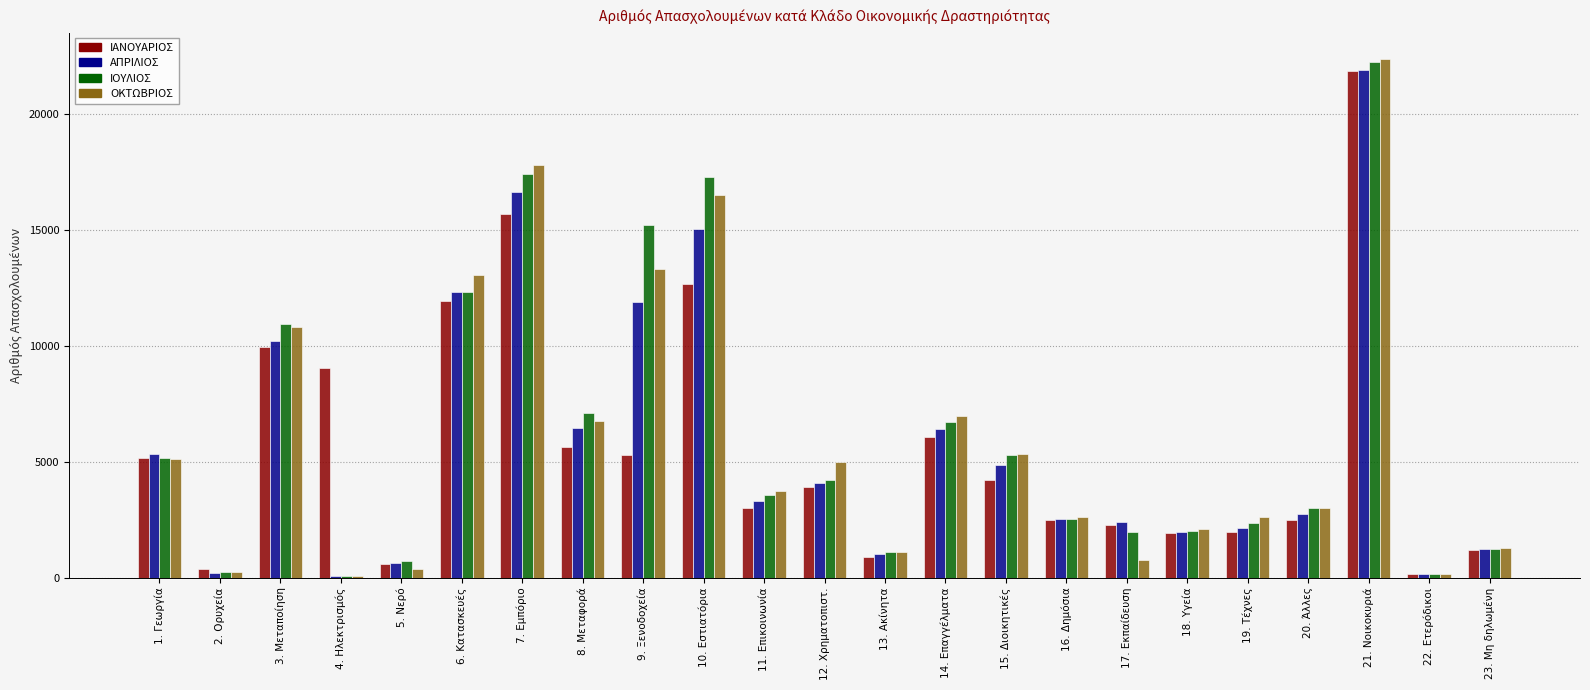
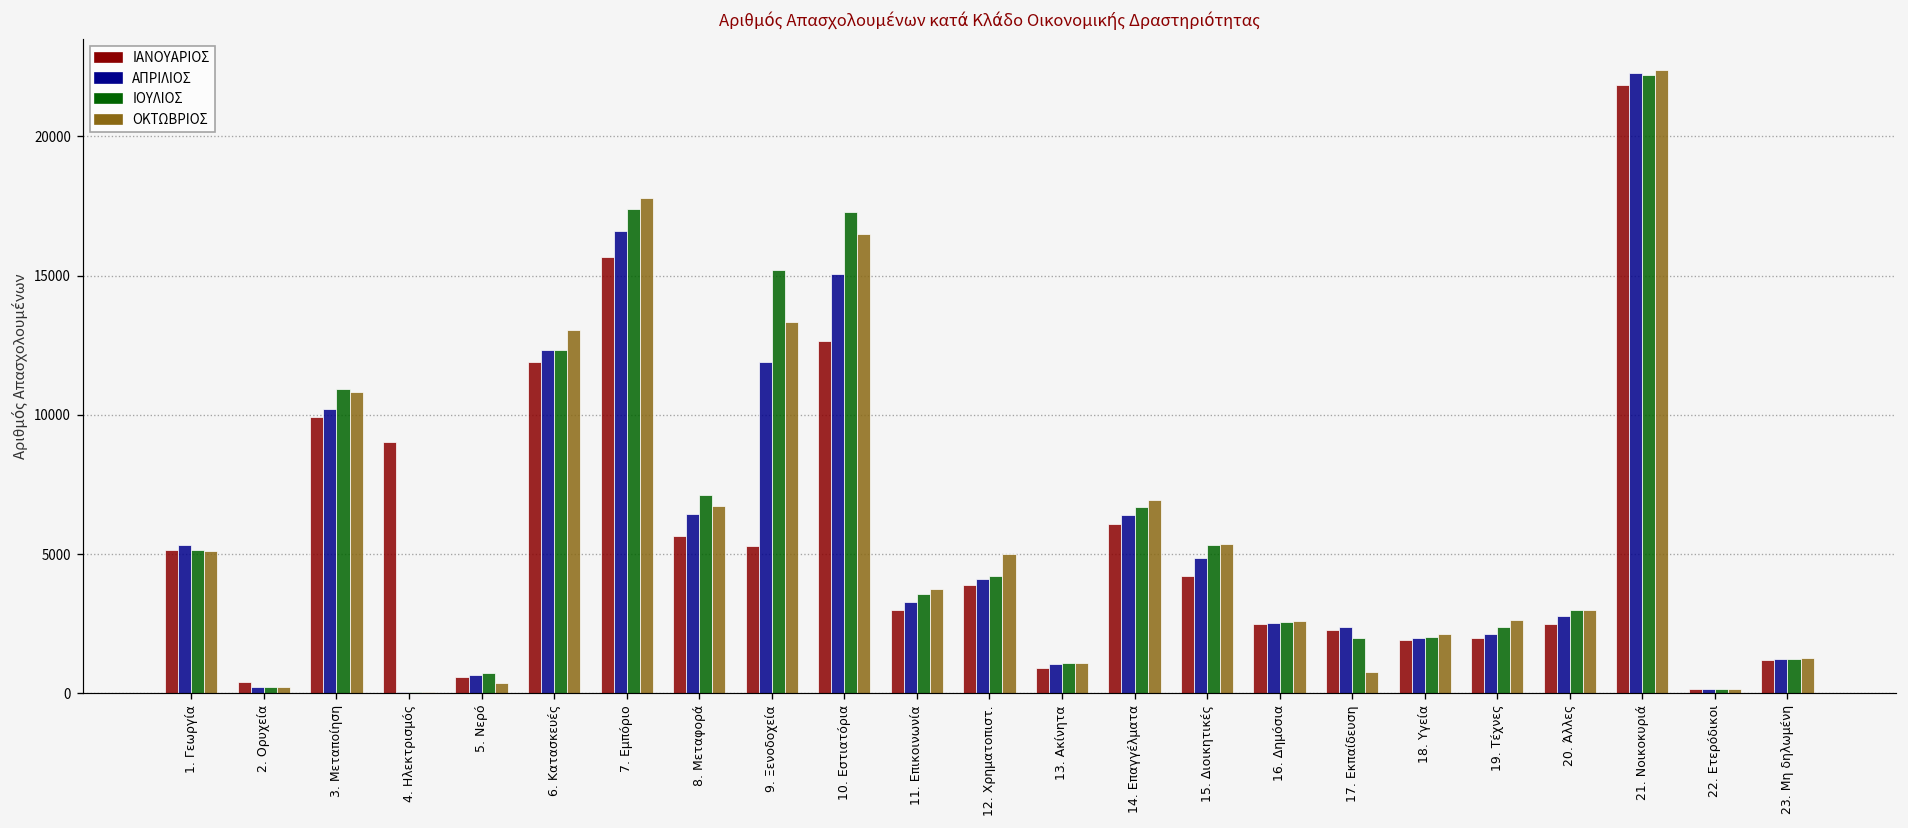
ΑΠΡΙΛΙΟΣ, 21. Νοικοκυριά: 21900 -> 22300
